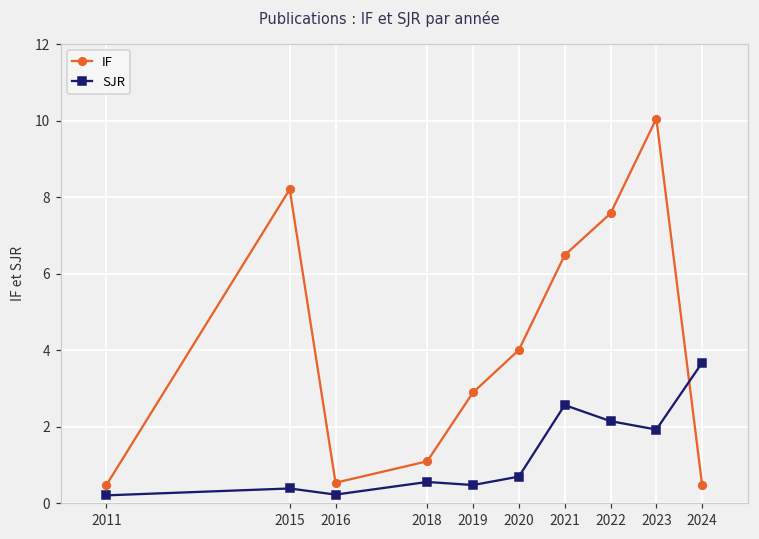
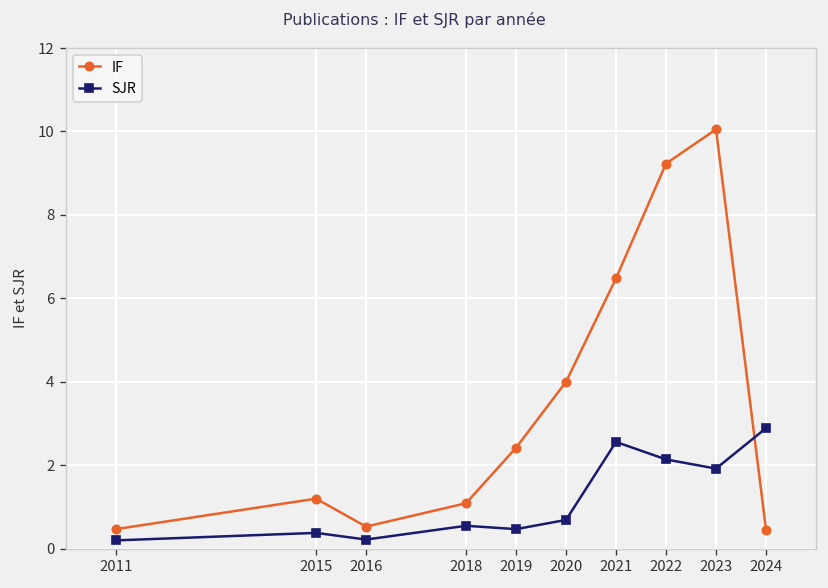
IF, 2015: 8.2 -> 1.2
IF, 2019: 2.9 -> 2.4
IF, 2022: 7.6 -> 9.2
SJR, 2024: 3.7 -> 2.9
